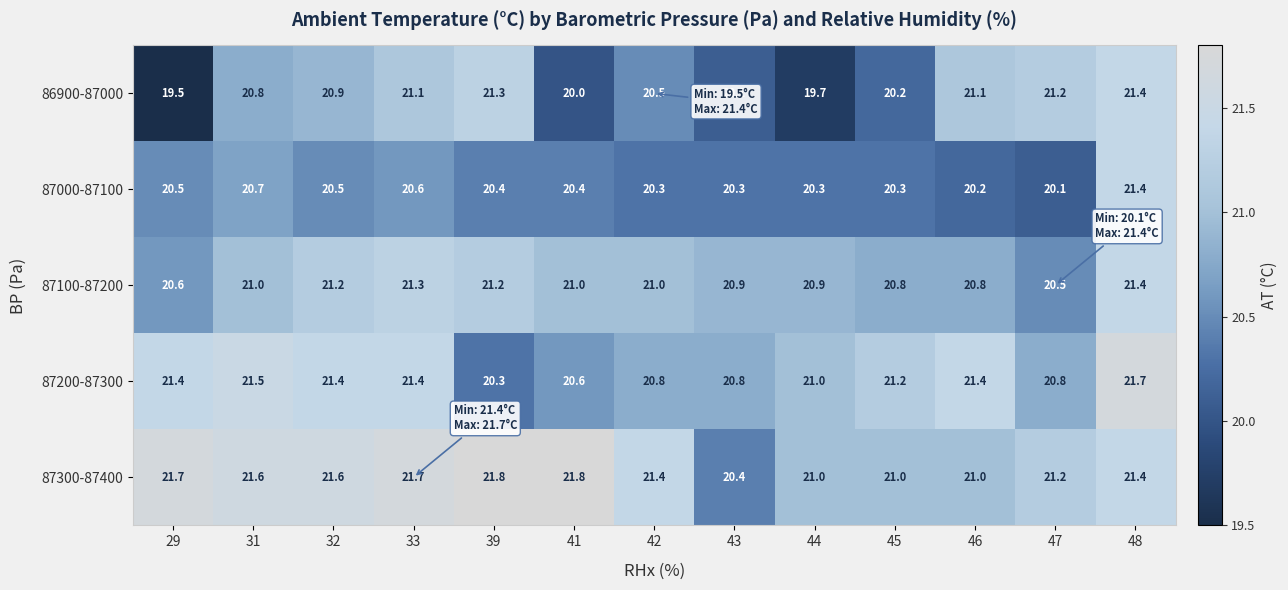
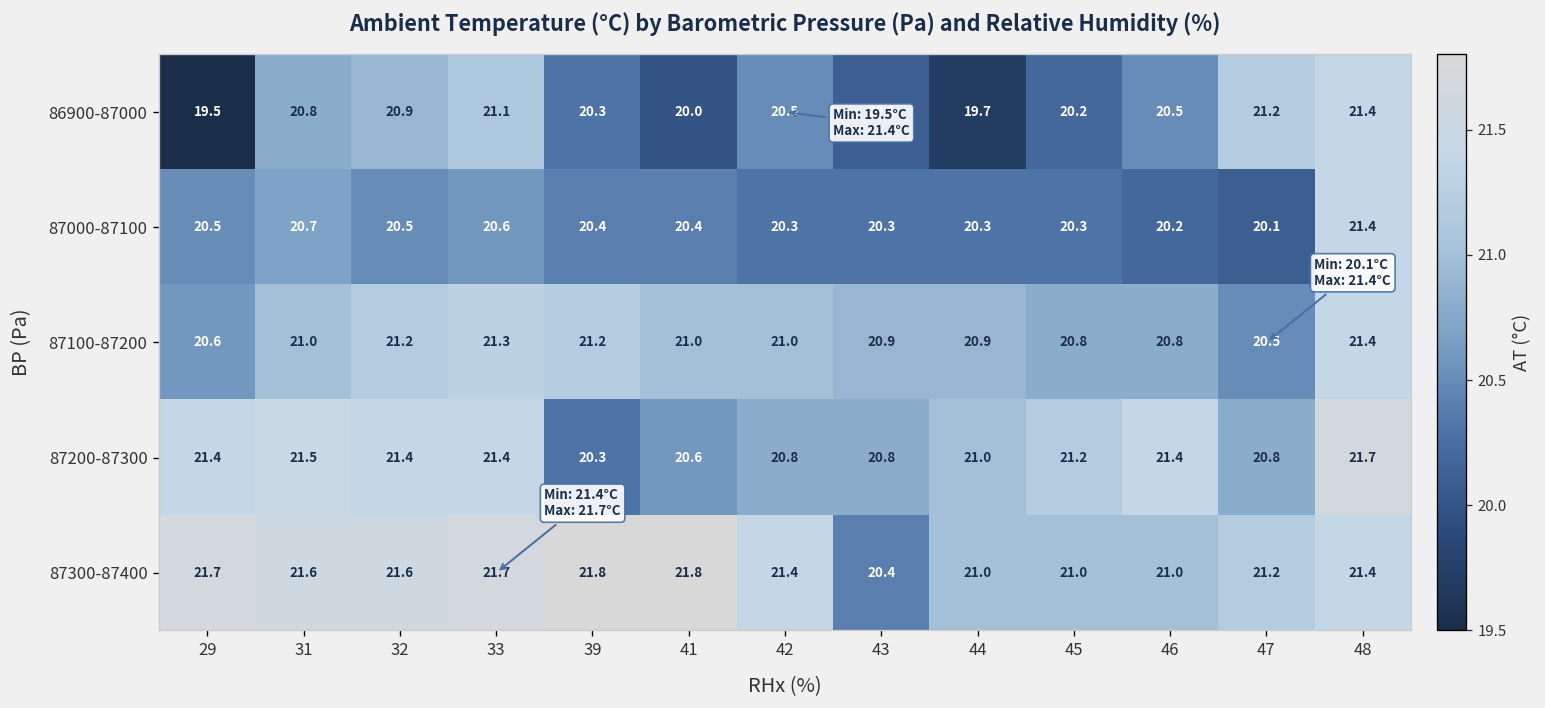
86900-87000, 39: 21.3 -> 20.3
86900-87000, 46: 21.1 -> 20.5
